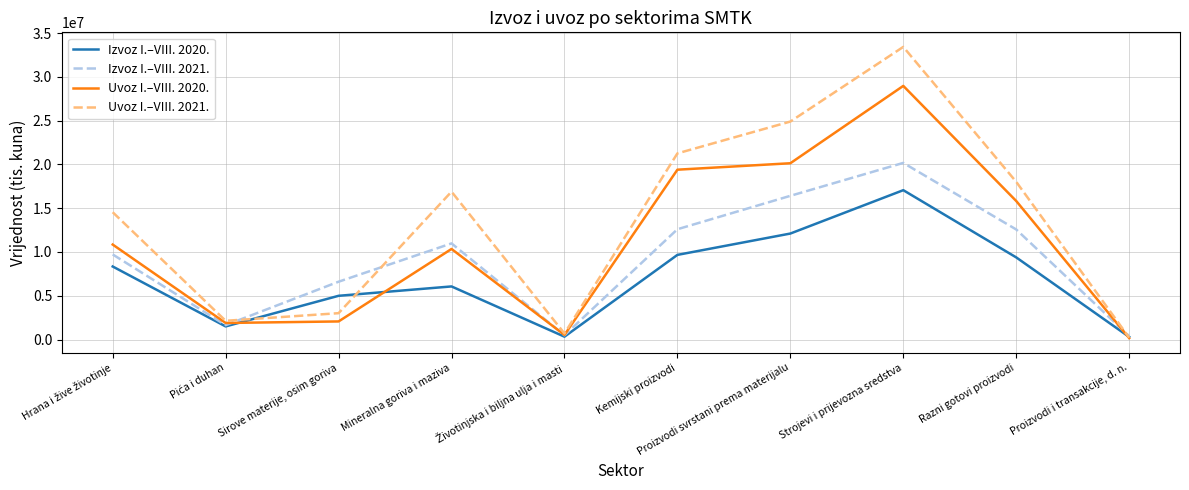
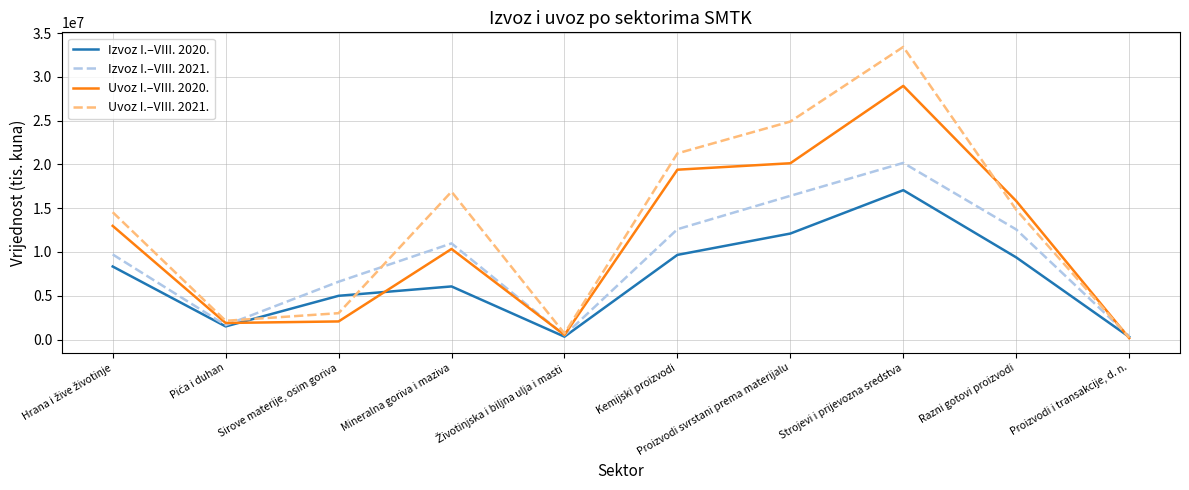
Uvoz I.–VIII. 2020., Hrana i žive životinje: 11000000 -> 13000000
Uvoz I.–VIII. 2021., Razni gotovi proizvodi: 18000000 -> 15000000
